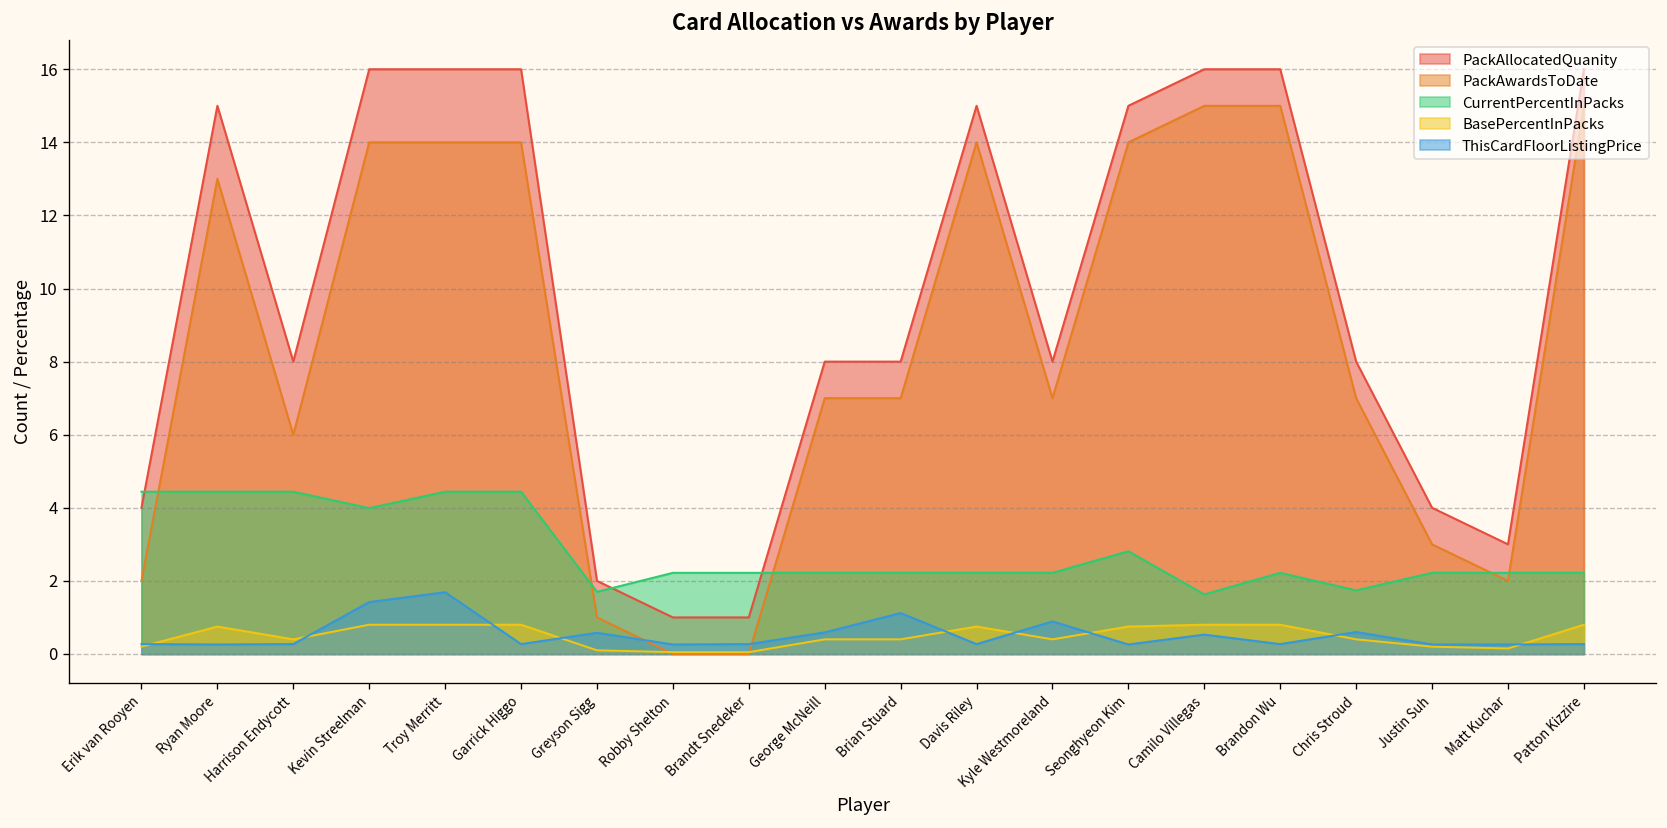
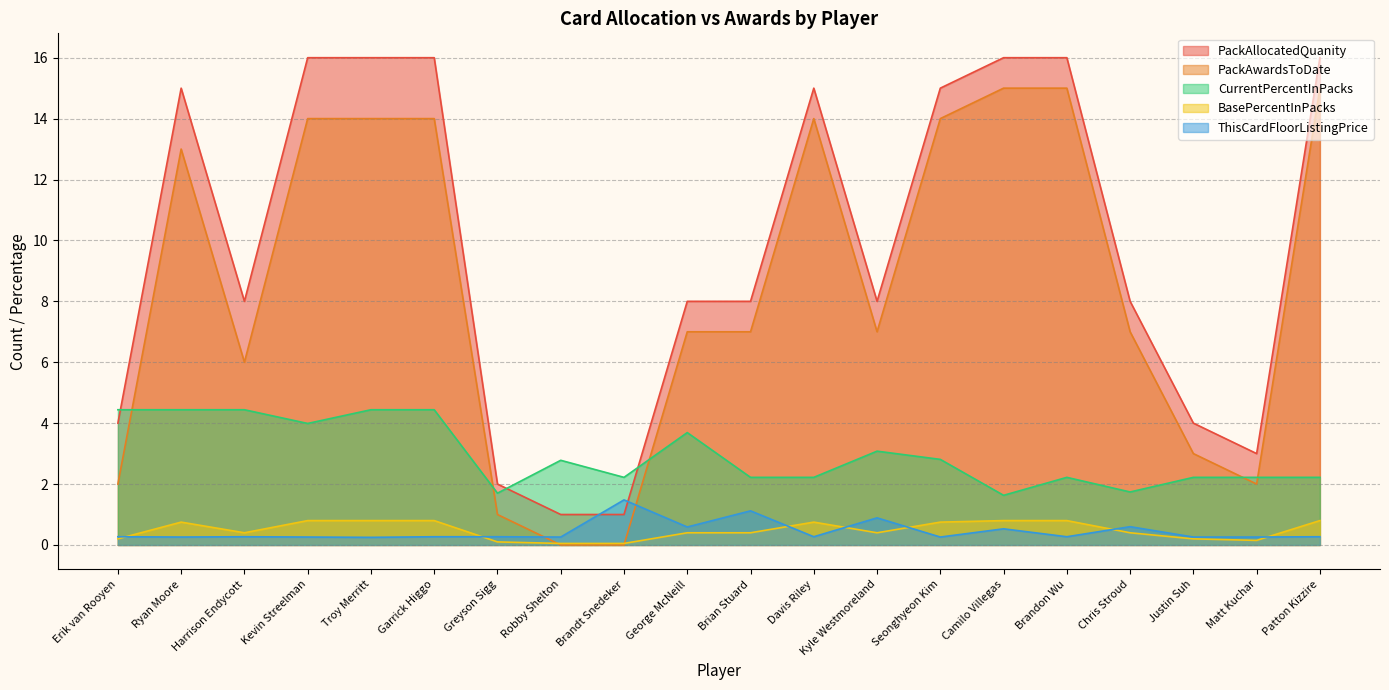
ThisCardFloorListingPrice, Kevin Streelman: 1.4 -> 0.3
ThisCardFloorListingPrice, Troy Merritt: 1.7 -> 0.3
ThisCardFloorListingPrice, Greyson Sigg: 0.6 -> 0.3
CurrentPercentInPacks, Robby Shelton: 2.2 -> 2.8
ThisCardFloorListingPrice, Brandt Snedeker: 0.3 -> 1.5
CurrentPercentInPacks, George McNeill: 2.2 -> 3.7
CurrentPercentInPacks, Kyle Westmoreland: 2.2 -> 3.1
